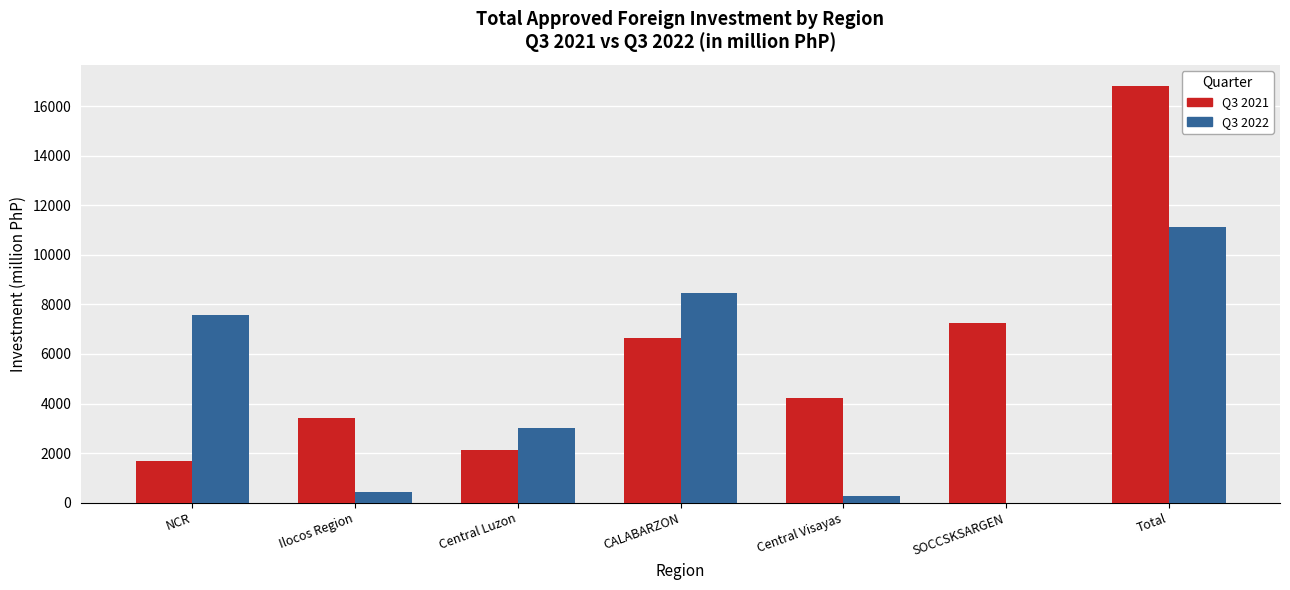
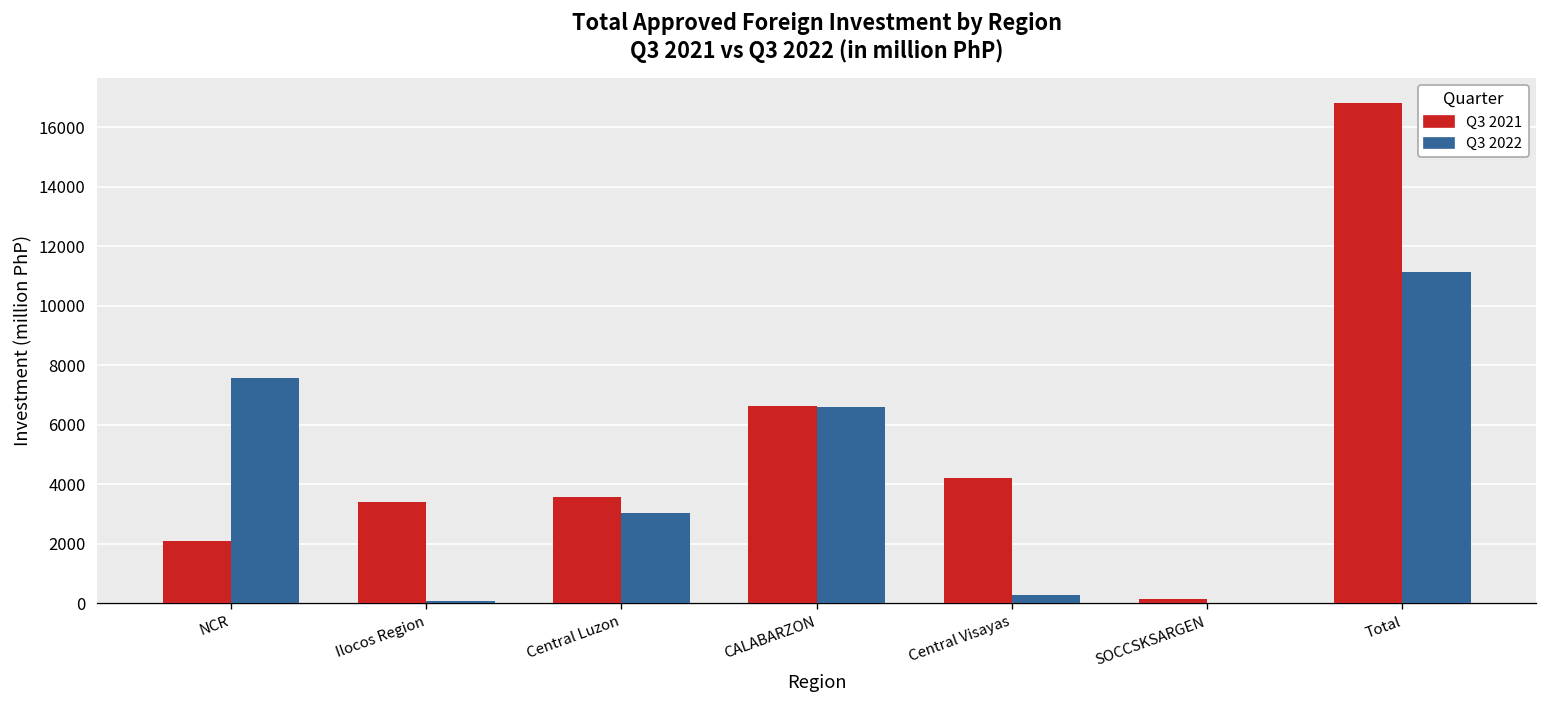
Q3 2021, NCR: 1700 -> 2100
Q3 2022, Ilocos Region: 400 -> 100
Q3 2021, Central Luzon: 2100 -> 3600
Q3 2022, CALABARZON: 8500 -> 6600
Q3 2021, SOCCSKSARGEN: 7200 -> 100
